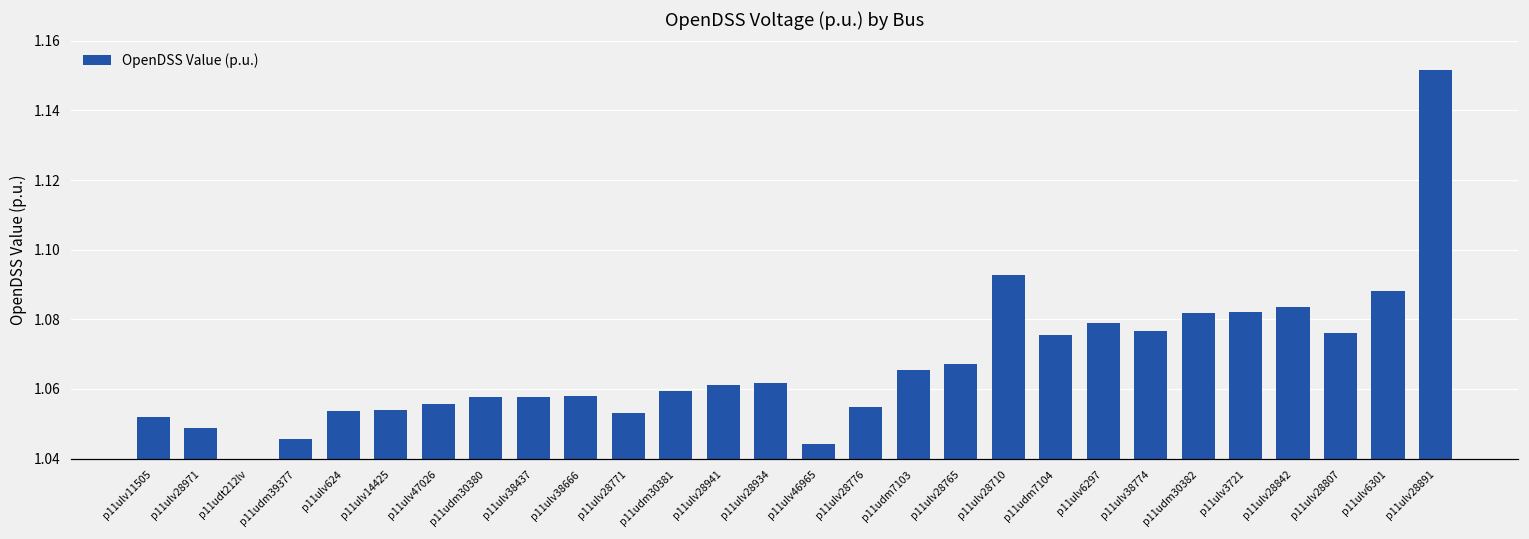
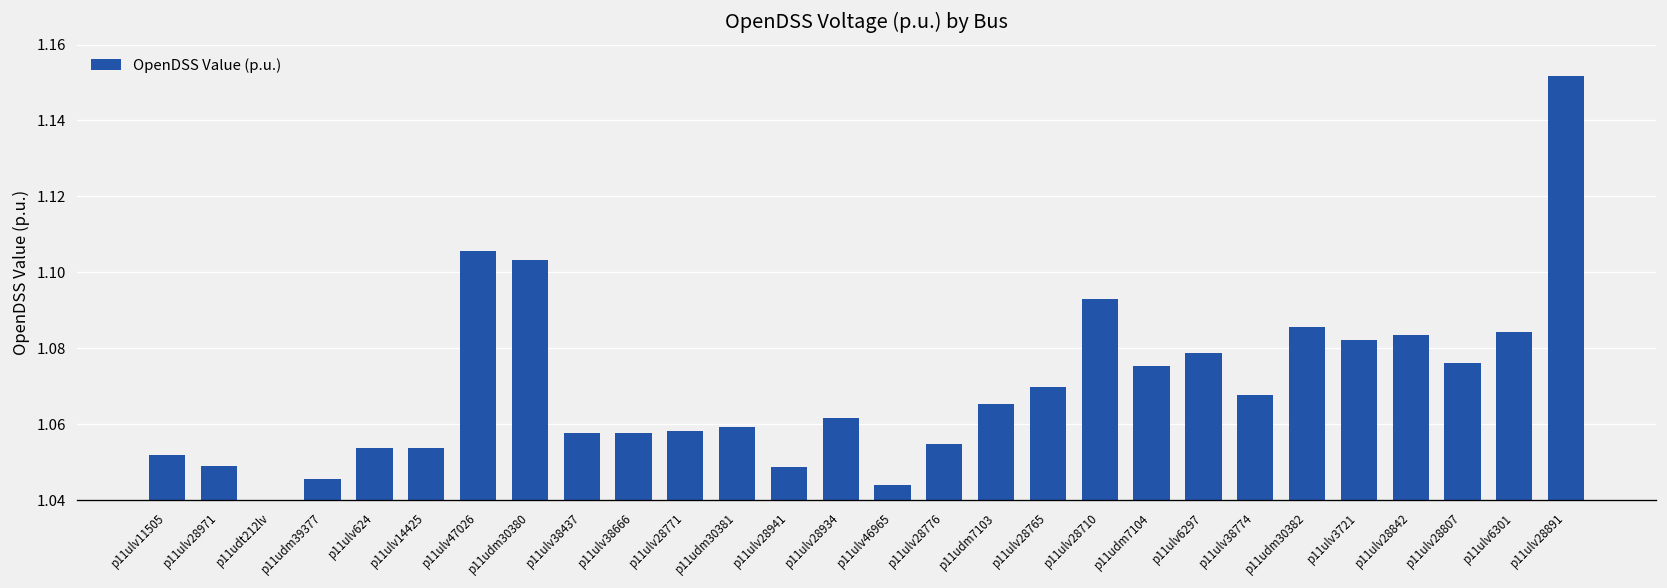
p11ulv47026: 1.056 -> 1.106
p11udm30380: 1.058 -> 1.103
p11ulv28771: 1.053 -> 1.058
p11ulv28941: 1.061 -> 1.049
p11ulv28765: 1.067 -> 1.070
p11ulv38774: 1.077 -> 1.068
p11udm30382: 1.082 -> 1.086
p11ulv6301: 1.088 -> 1.084
